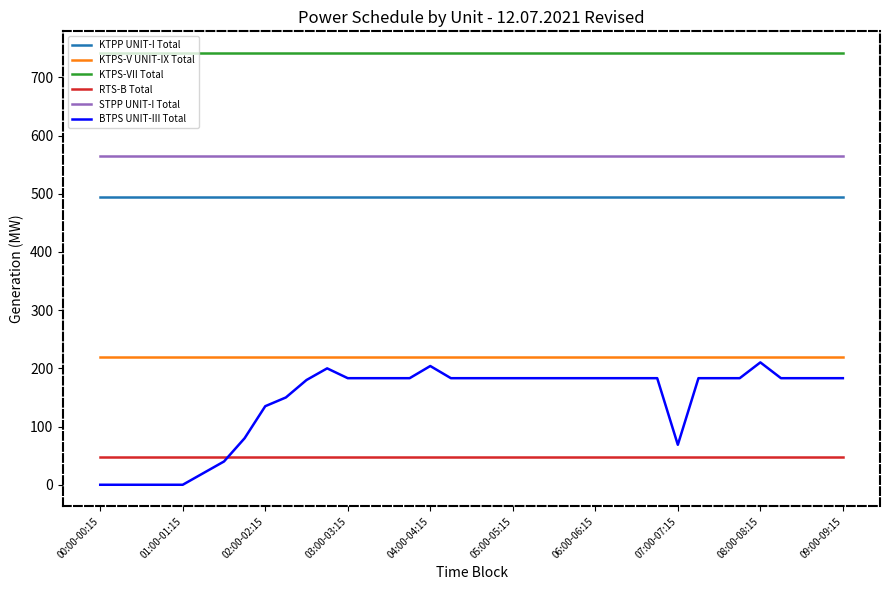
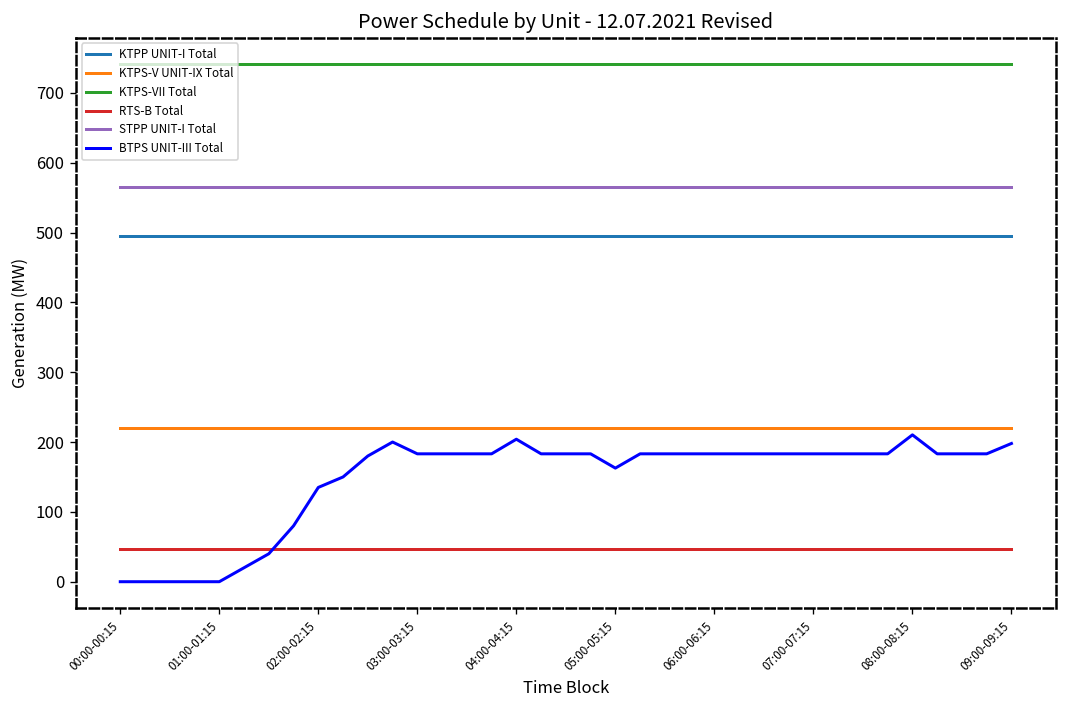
BTPS UNIT-III Total, 05:00-05:15: 180 -> 160
BTPS UNIT-III Total, 07:00-07:15: 70 -> 180
BTPS UNIT-III Total, 09:00-09:15: 180 -> 200
